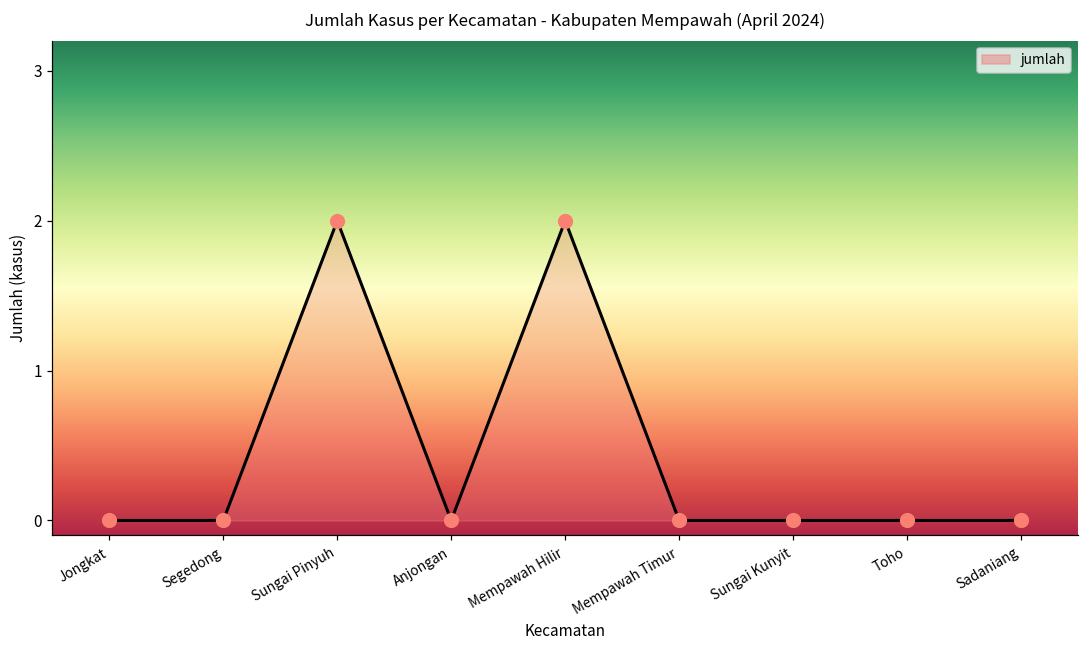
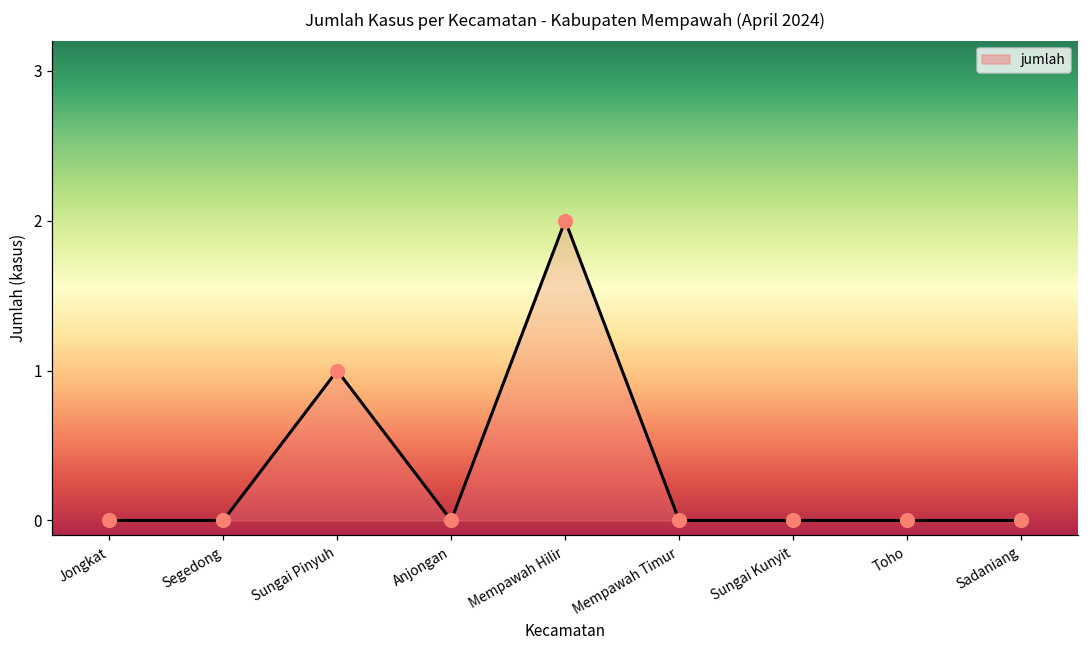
Sungai Pinyuh: 2 -> 1
